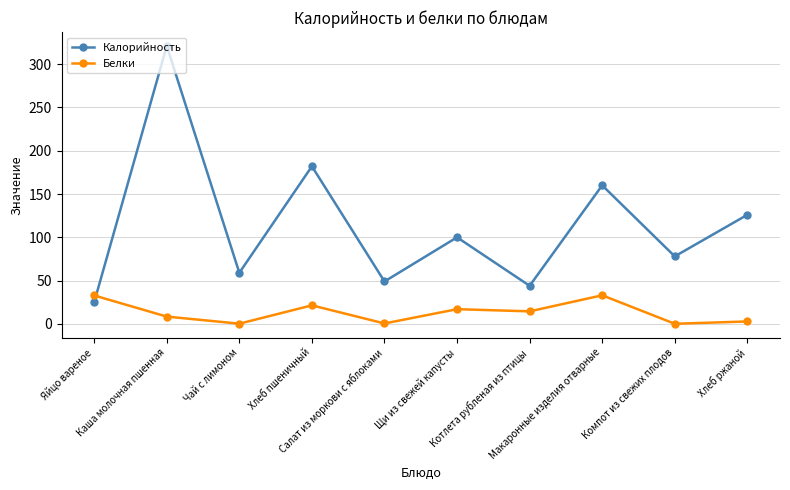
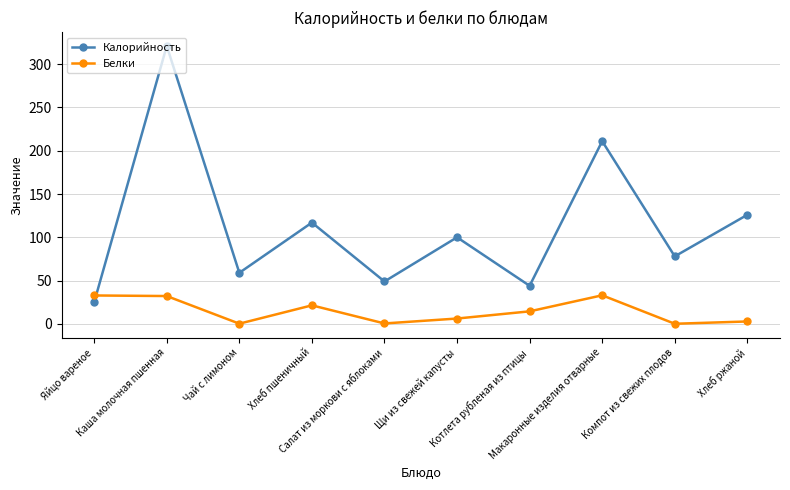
Белки, Каша молочная пшенная: 10 -> 30
Калорийность, Хлеб пшеничный: 180 -> 120
Белки, Щи из свежей капусты: 20 -> 10
Калорийность, Макаронные изделия отварные: 160 -> 210
